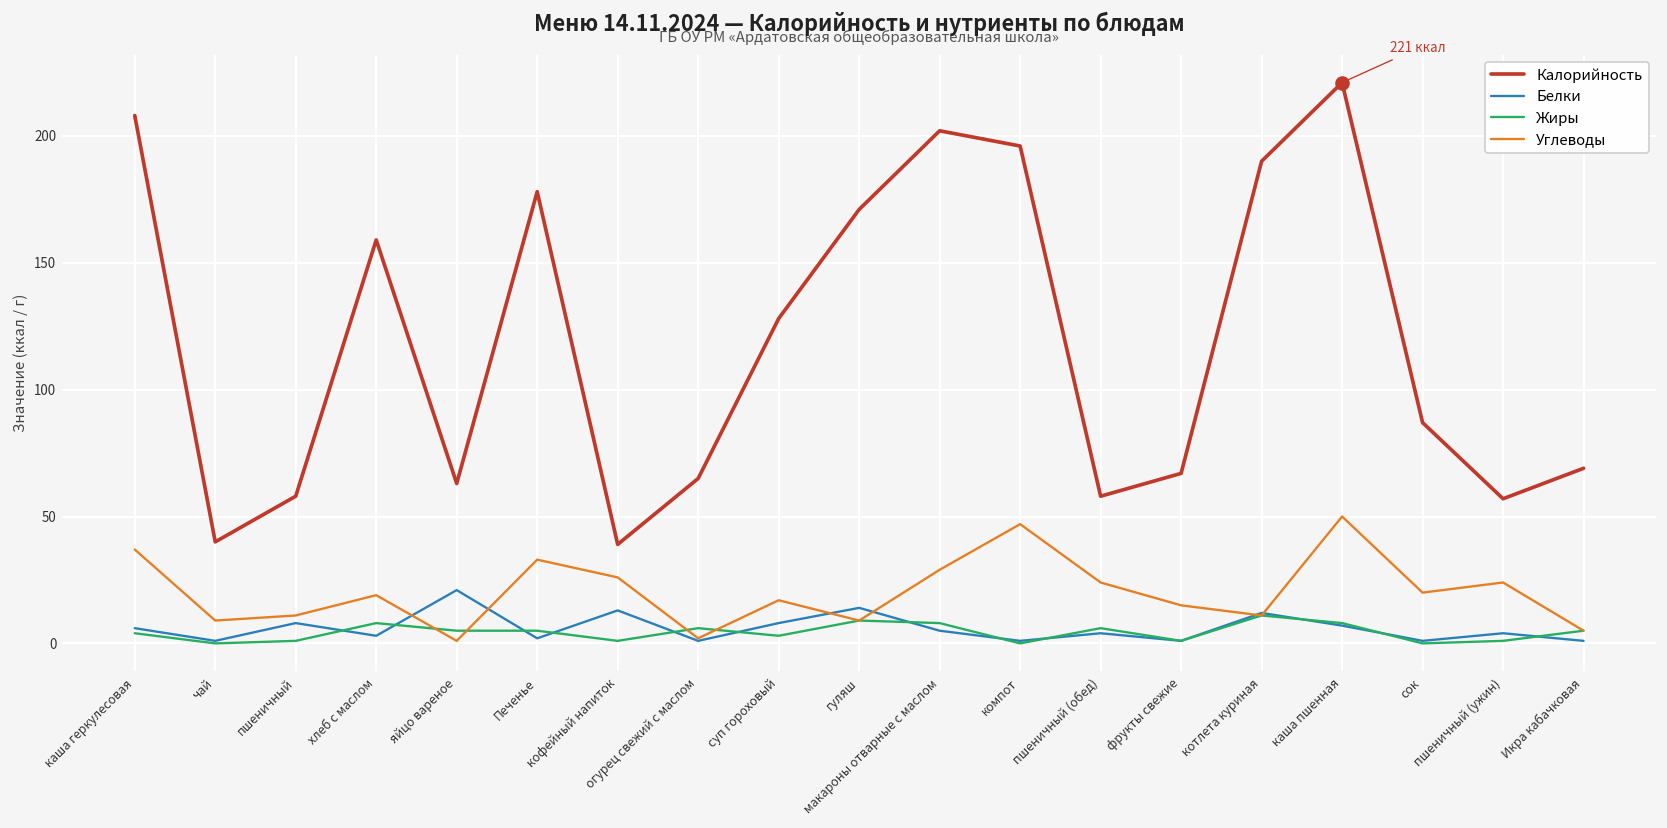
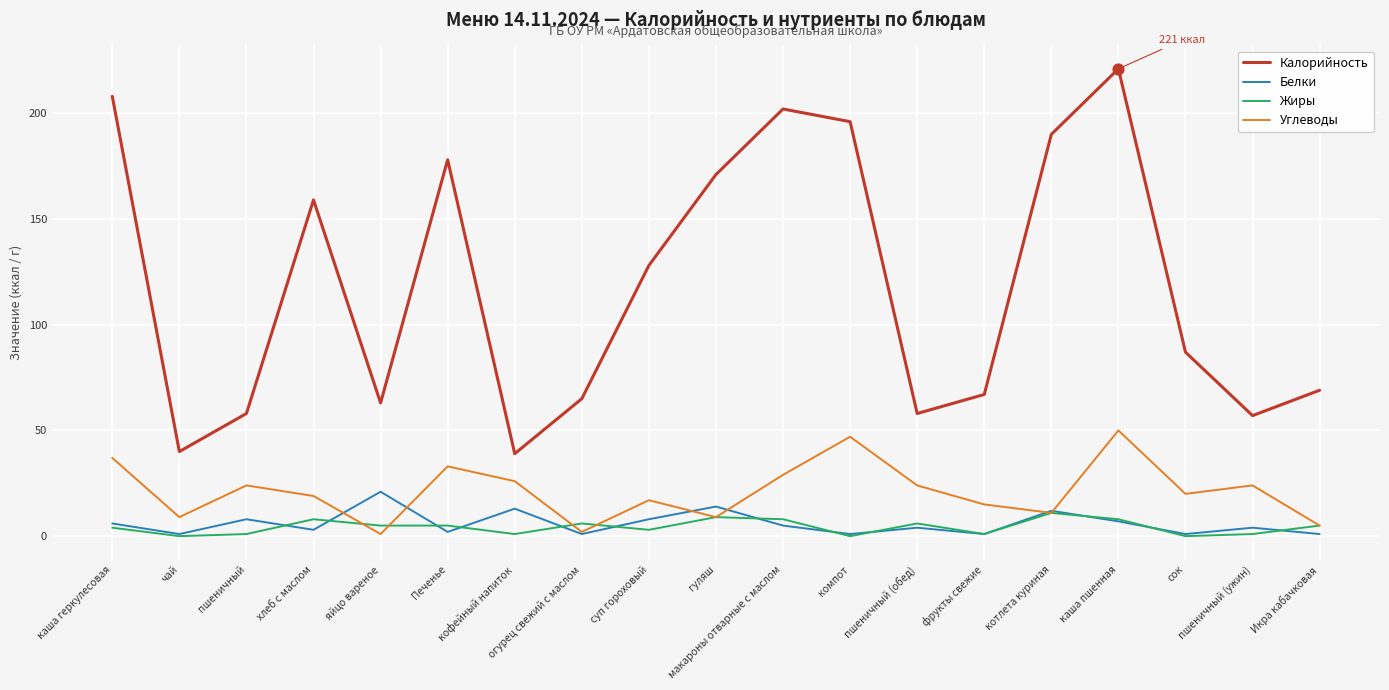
Углеводы, пшеничный: 11 -> 24
